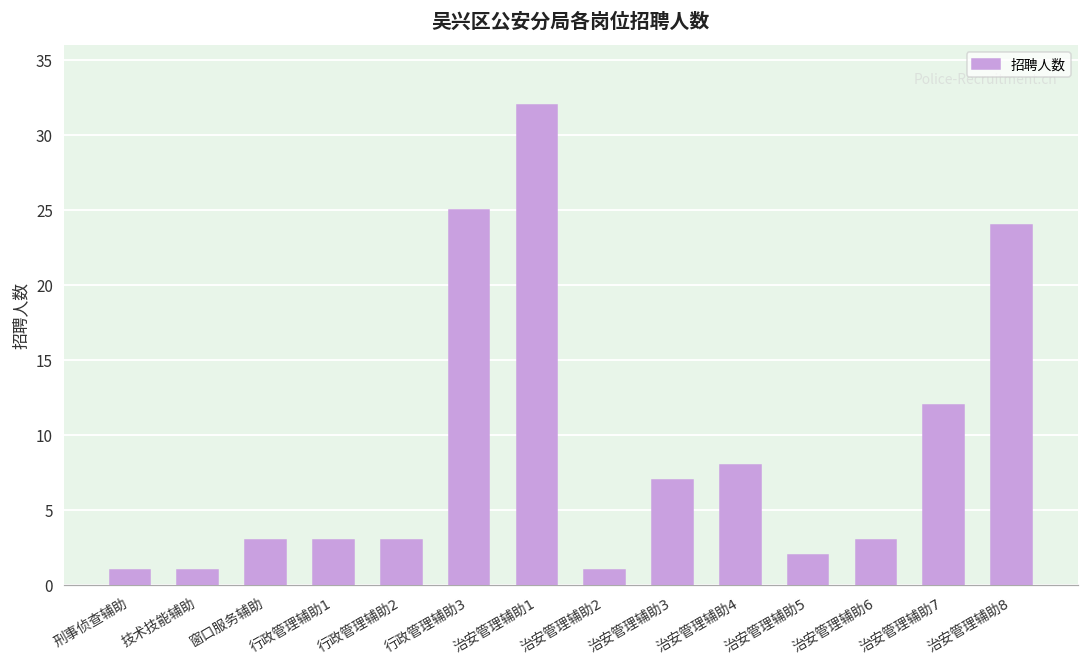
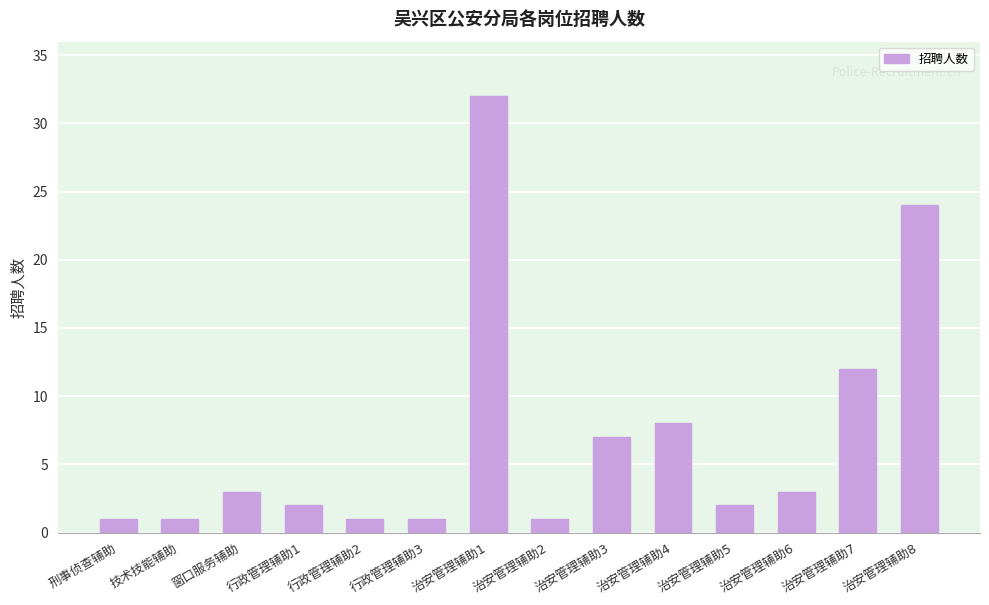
行政管理辅助1: 3 -> 2
行政管理辅助2: 3 -> 1
行政管理辅助3: 25 -> 1
